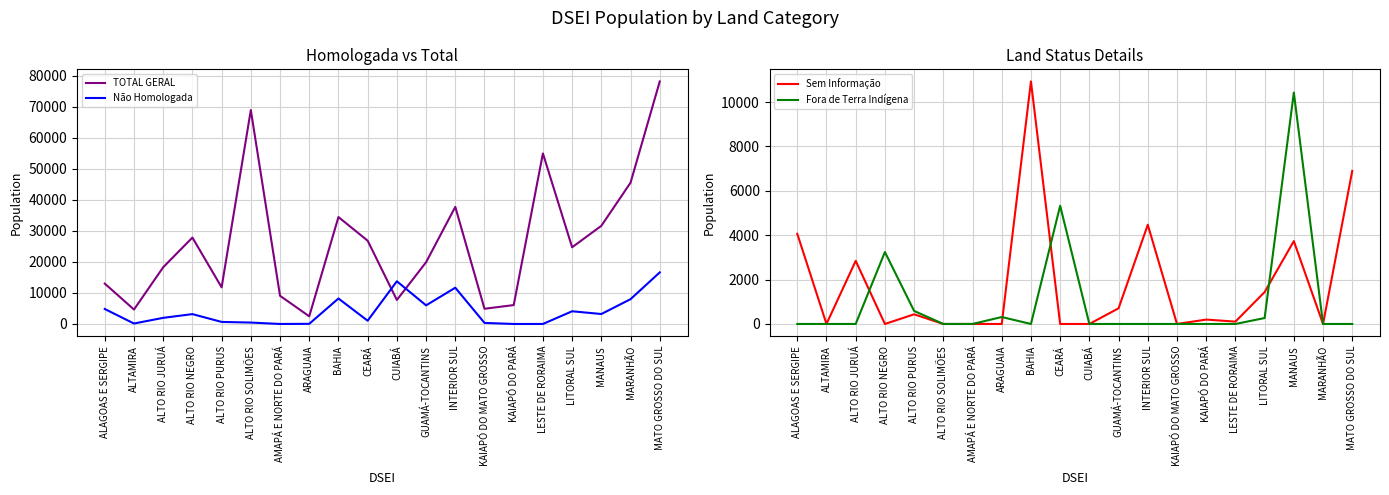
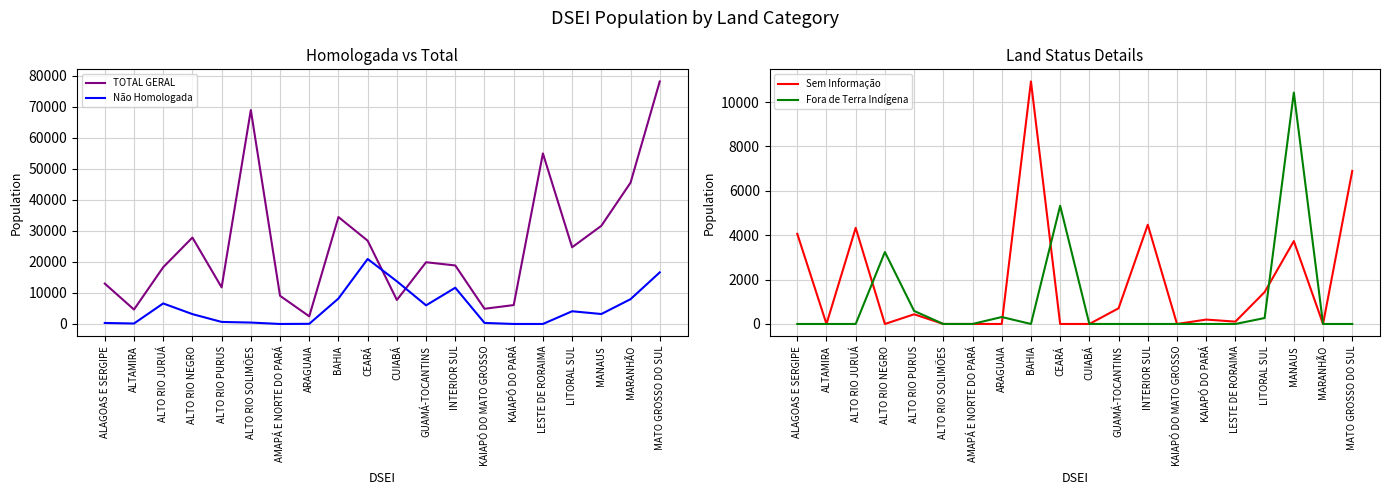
Homologada vs Total, Não Homologada, ALAGOAS E SERGIPE: 5000 -> 0
Homologada vs Total, Não Homologada, ALTO RIO JURUÁ: 2000 -> 7000
Homologada vs Total, Não Homologada, CEARÁ: 1000 -> 21000
Homologada vs Total, TOTAL GERAL, INTERIOR SUL: 38000 -> 19000
Land Status Details, Sem Informação, ALTO RIO JURUÁ: 2800 -> 4300
